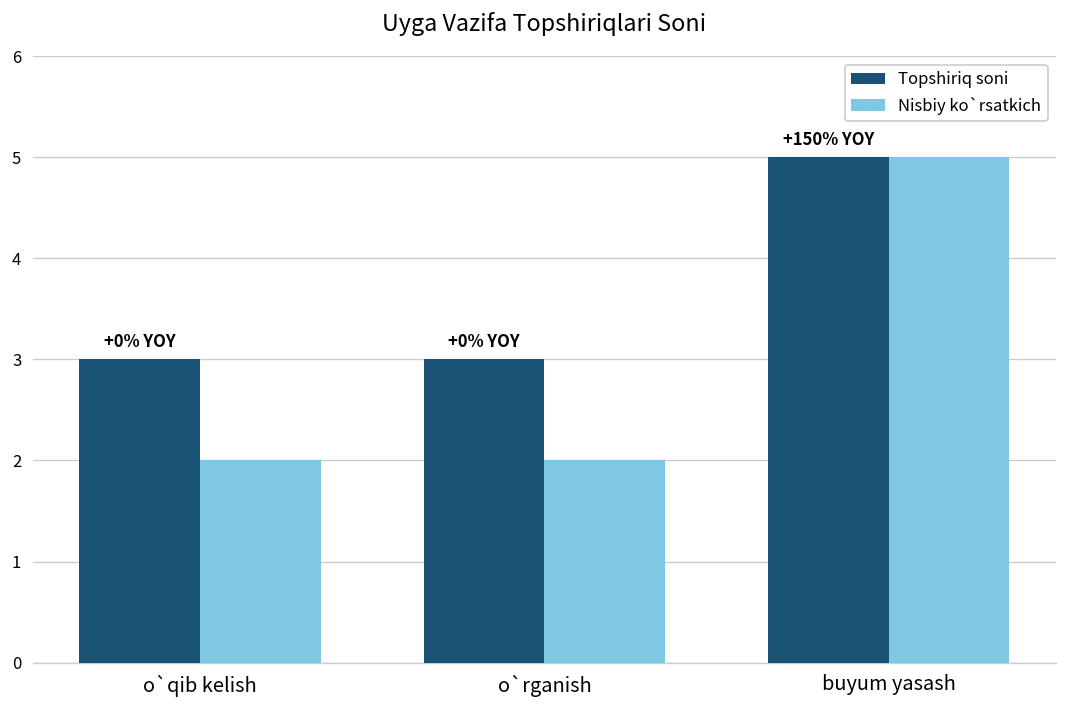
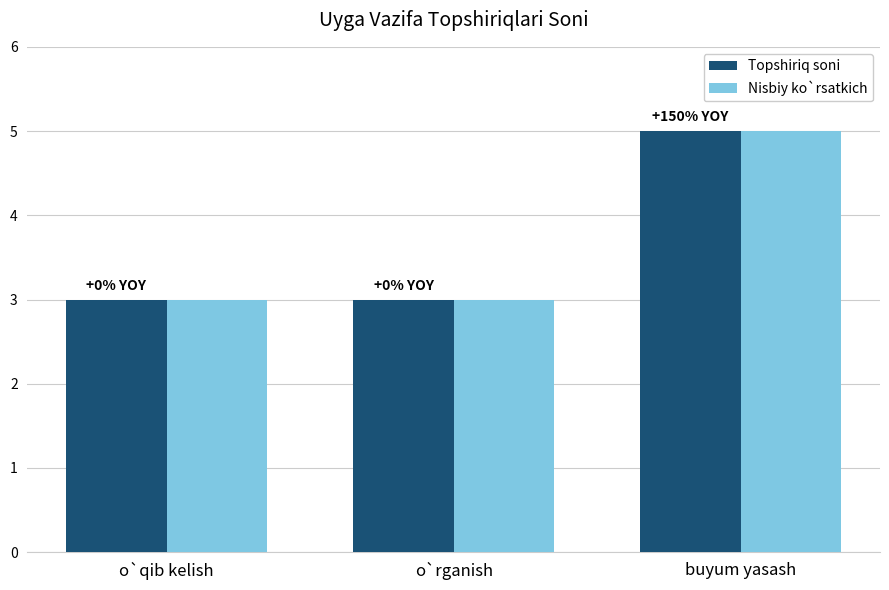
Nisbiy ko`rsatkich, o`qib kelish: 2 -> 3
Nisbiy ko`rsatkich, o`rganish: 2 -> 3
